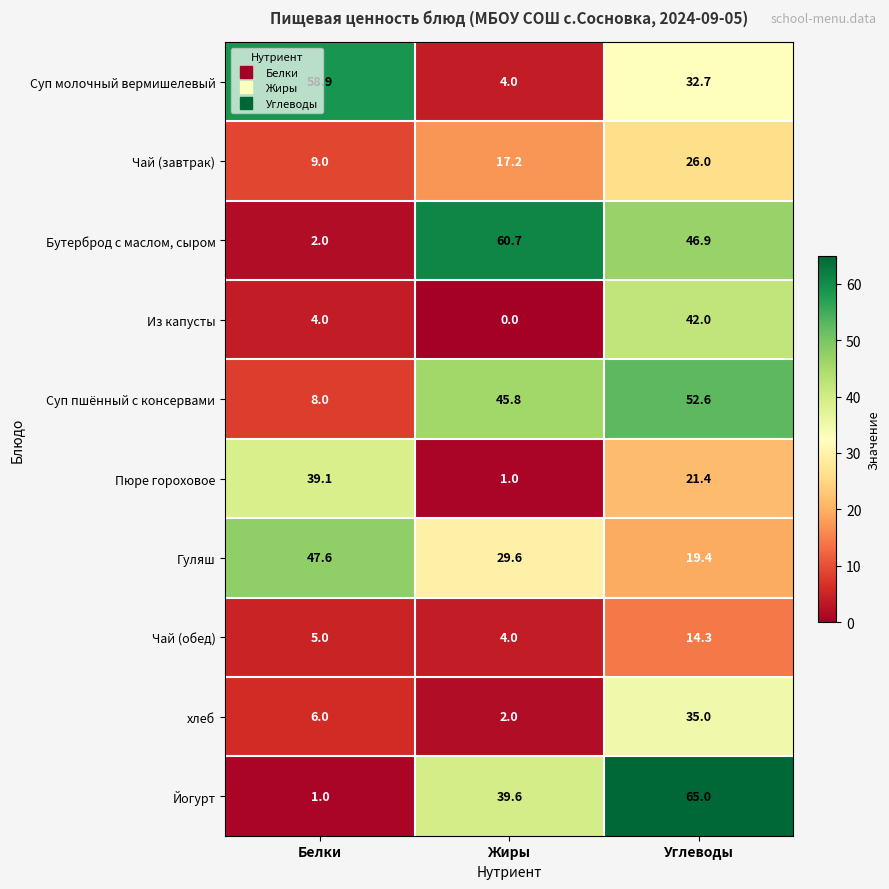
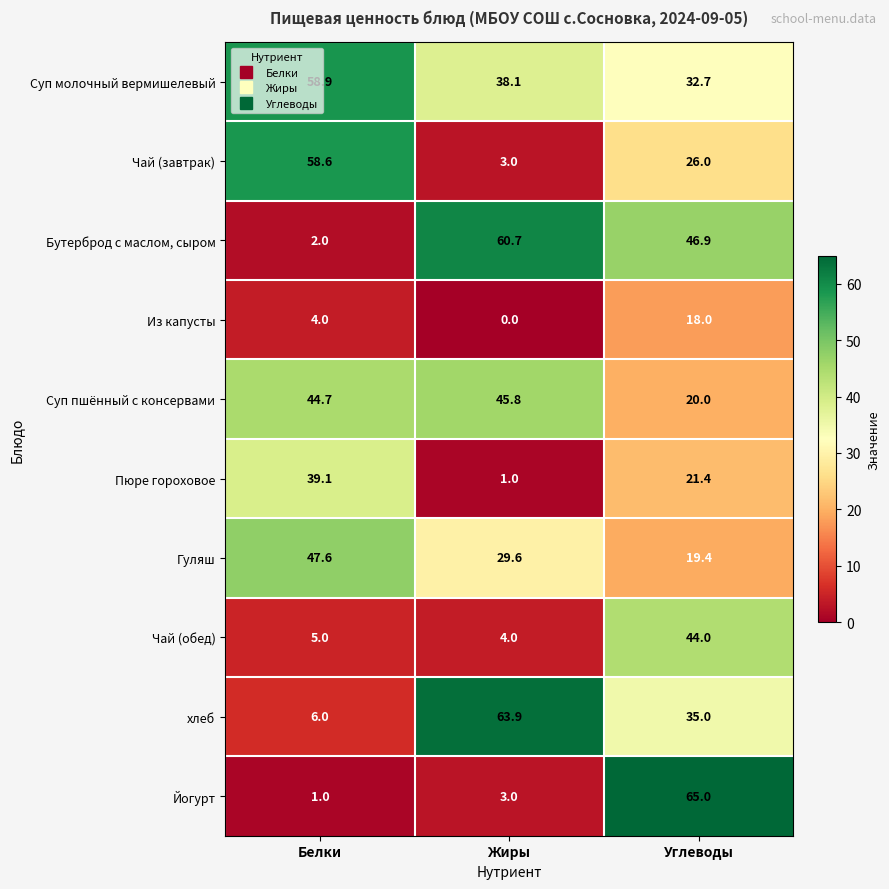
Суп молочный вермишелевый, Жиры: 4.0 -> 38.1
Чай (завтрак), Белки: 9.0 -> 58.6
Чай (завтрак), Жиры: 17.2 -> 3.0
Из капусты, Углеводы: 42.0 -> 18.0
Суп пшённый с консервами, Белки: 8.0 -> 44.7
Суп пшённый с консервами, Углеводы: 52.6 -> 20.0
Чай (обед), Углеводы: 14.3 -> 44.0
хлеб, Жиры: 2.0 -> 63.9
Йогурт, Жиры: 39.6 -> 3.0
